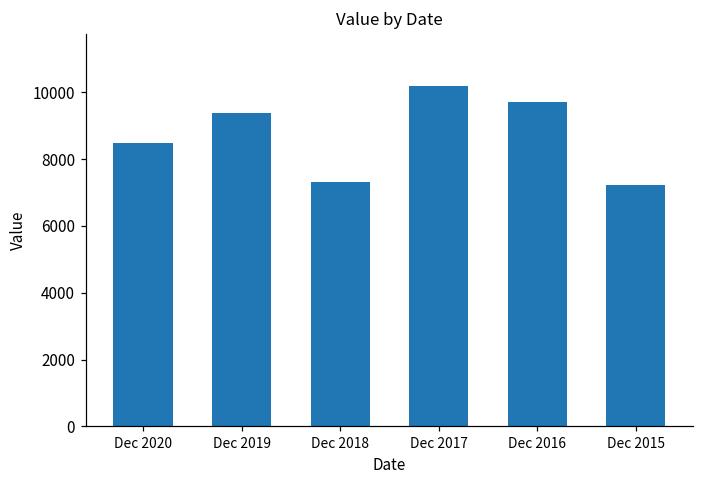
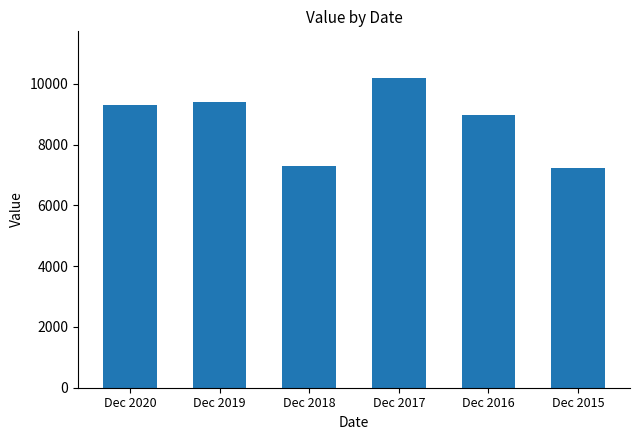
Dec 2020: 8500 -> 9300
Dec 2016: 9700 -> 9000
